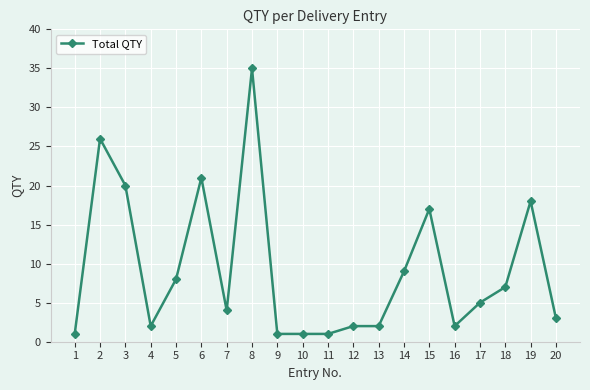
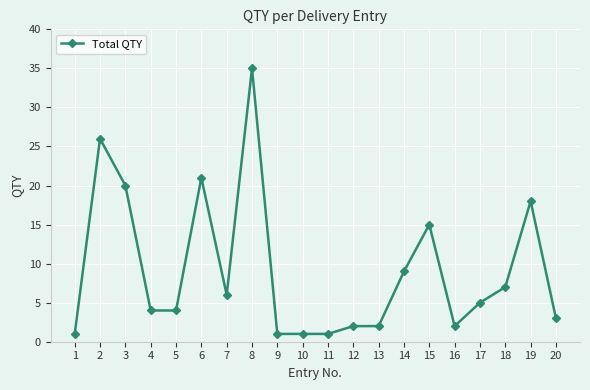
4: 2 -> 4
5: 8 -> 4
7: 4 -> 6
15: 17 -> 15
